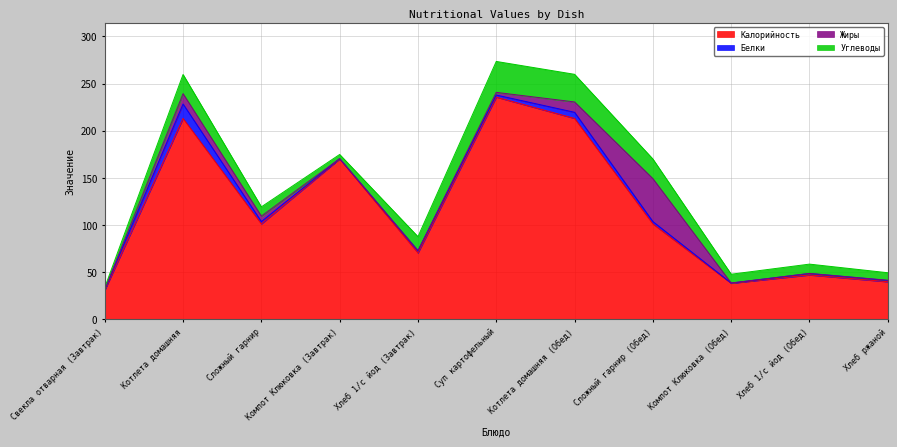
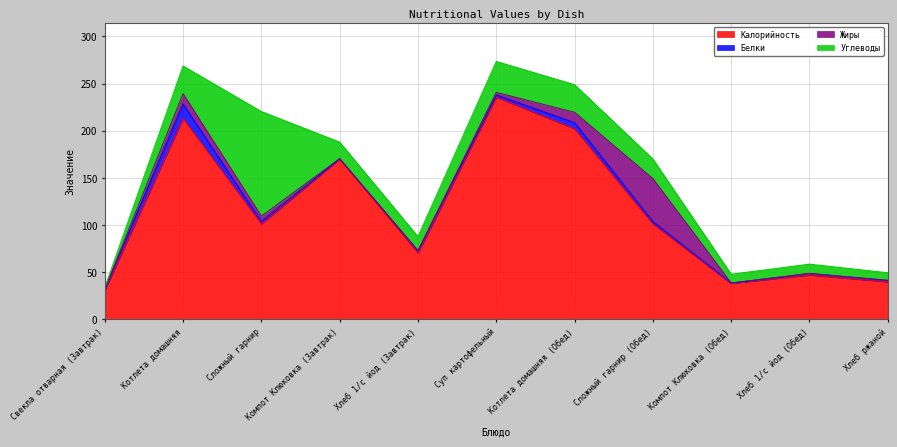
Углеводы, Котлета домашняя: 20 -> 30
Углеводы, Сложный гарнир: 10 -> 110
Углеводы, Компот Клюковка (Завтрак): 0 -> 20
Калорийность, Котлета домашняя (Обед): 210 -> 200
